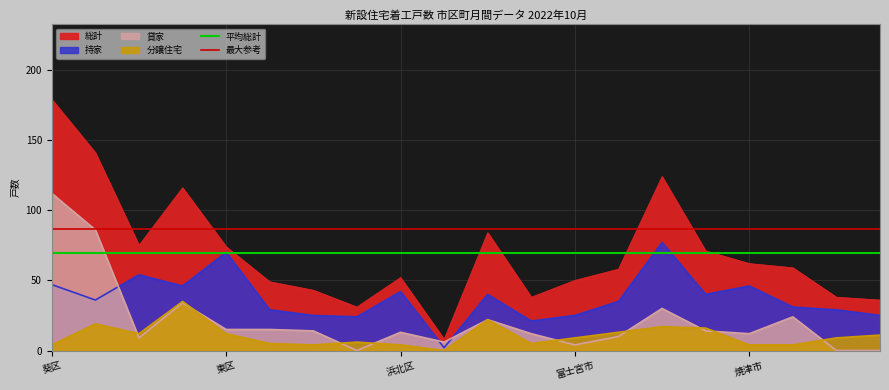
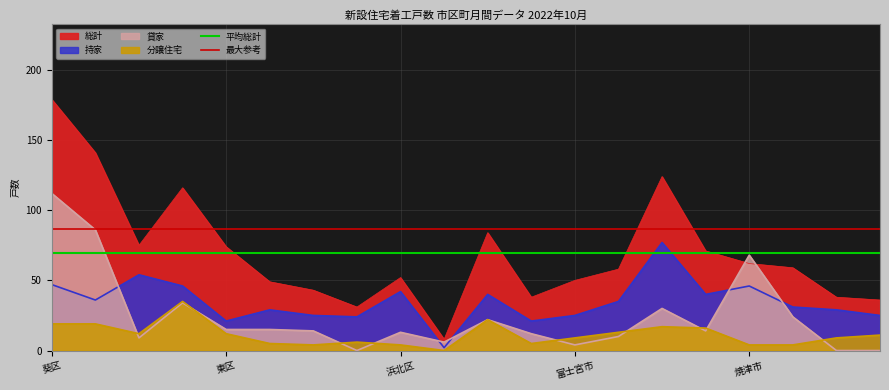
分譲住宅, 葵区: 4 -> 19
持家, 東区: 70 -> 21
貸家, 焼津市: 12 -> 68
